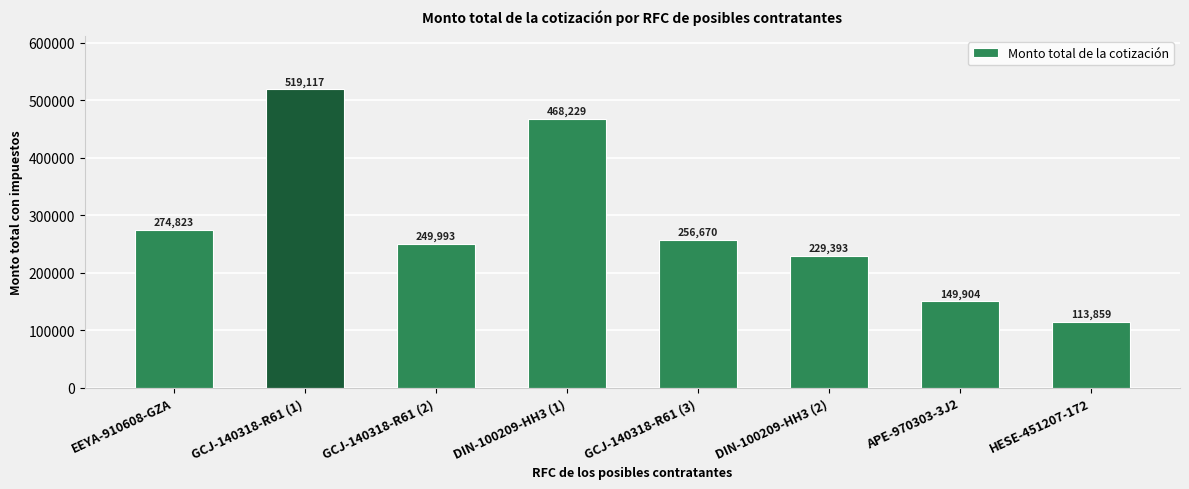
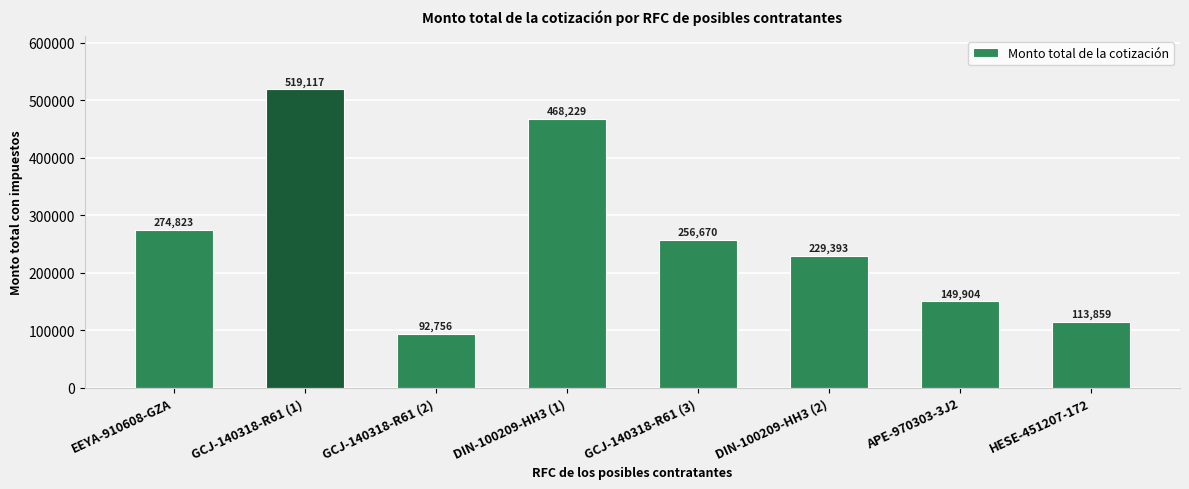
GCJ-140318-R61 (2): 249,993 -> 92,756
